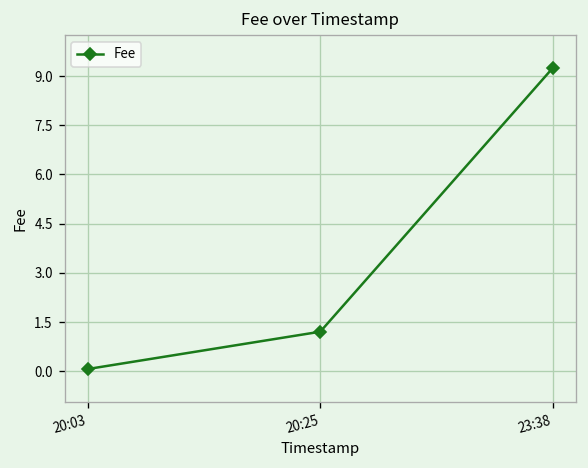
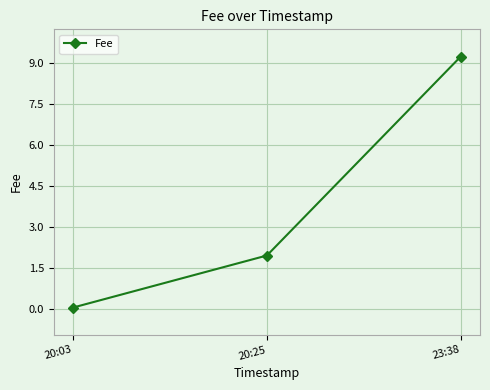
20:25: 1.2 -> 2.0
